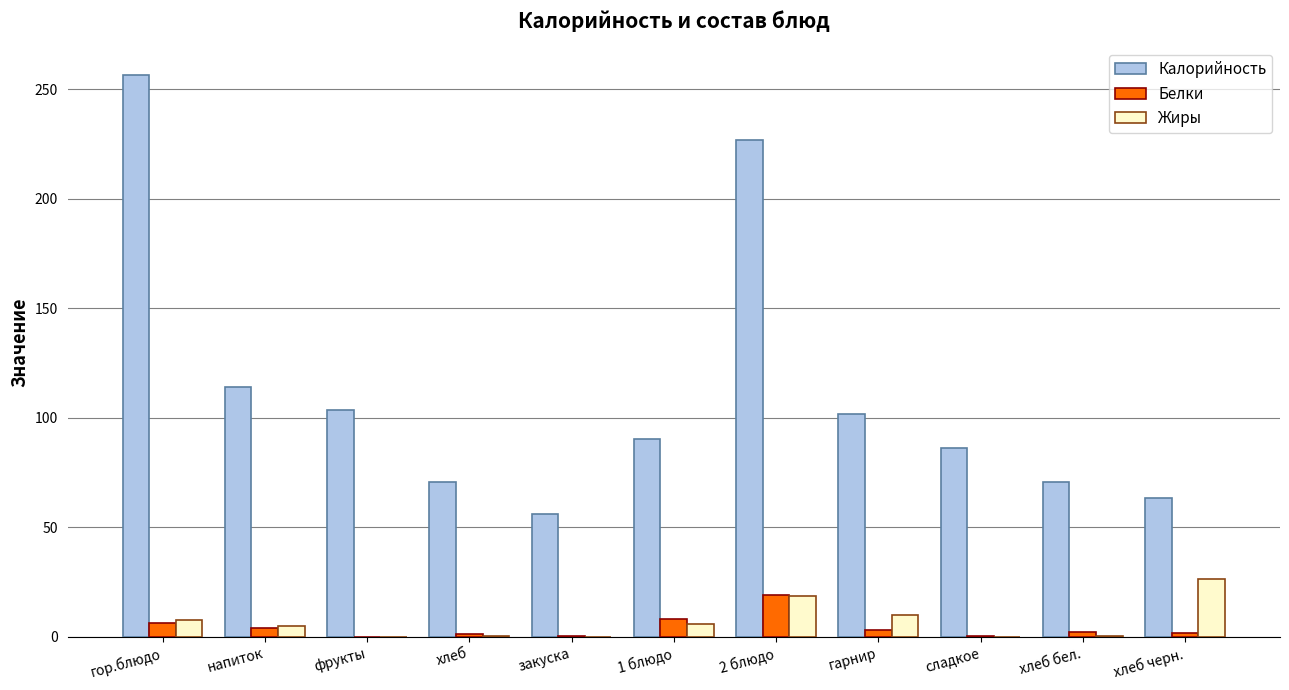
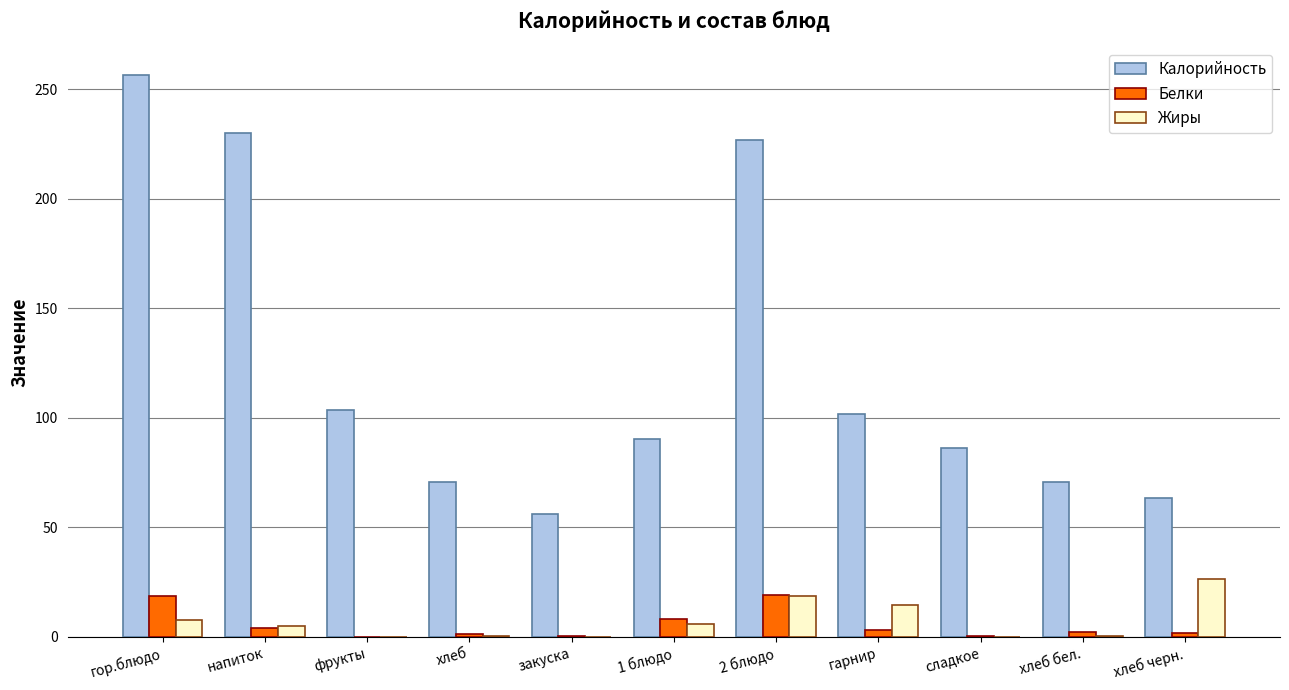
Белки, гор.блюдо: 6 -> 19
Калорийность, напиток: 114 -> 230
Жиры, гарнир: 10 -> 15
